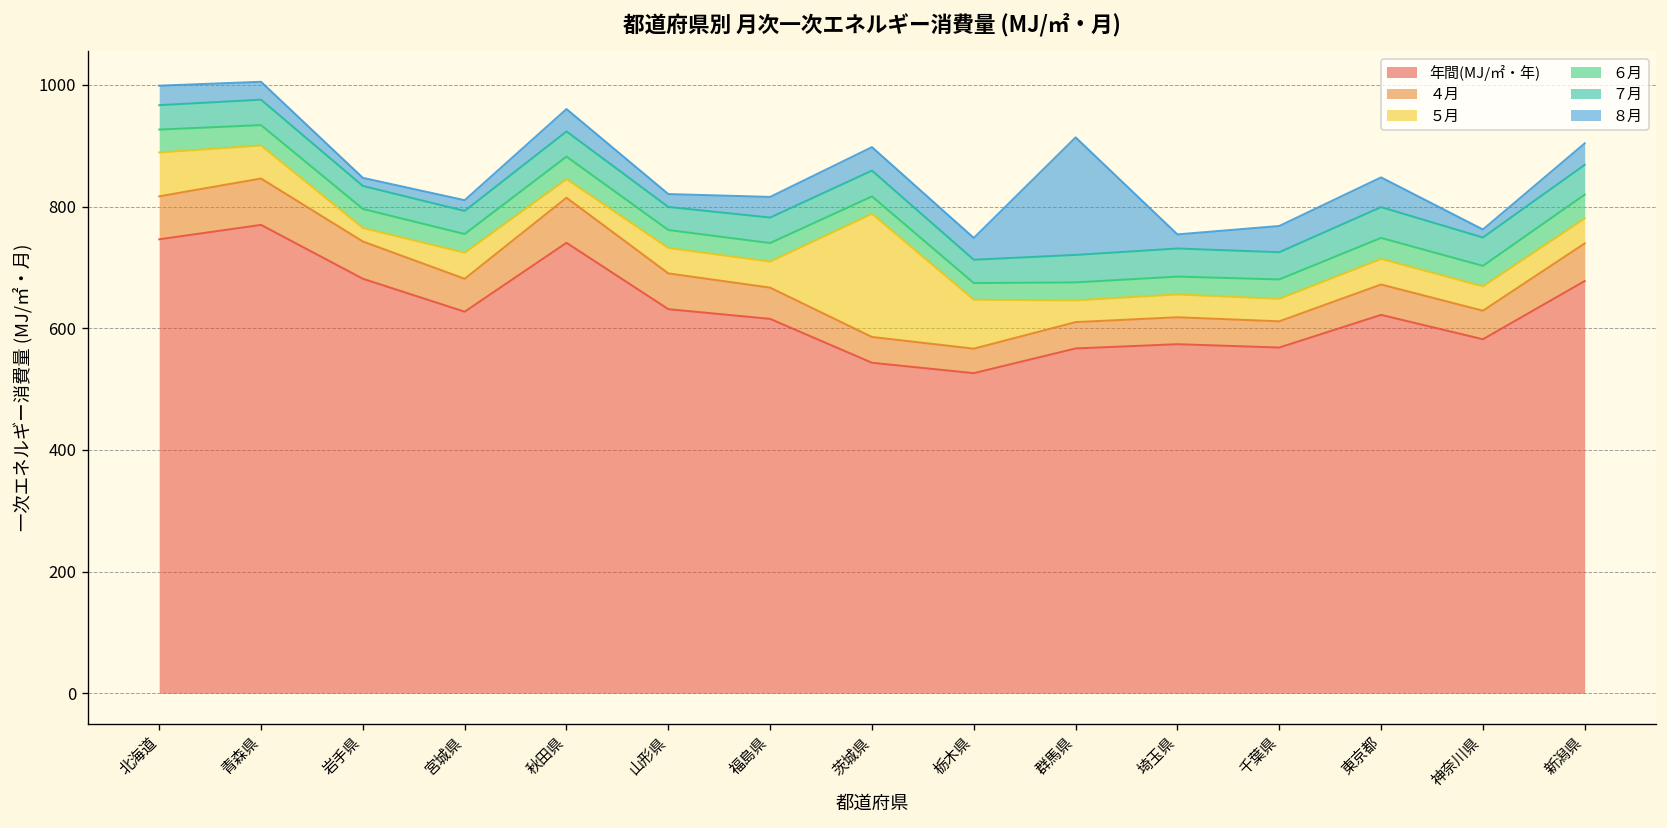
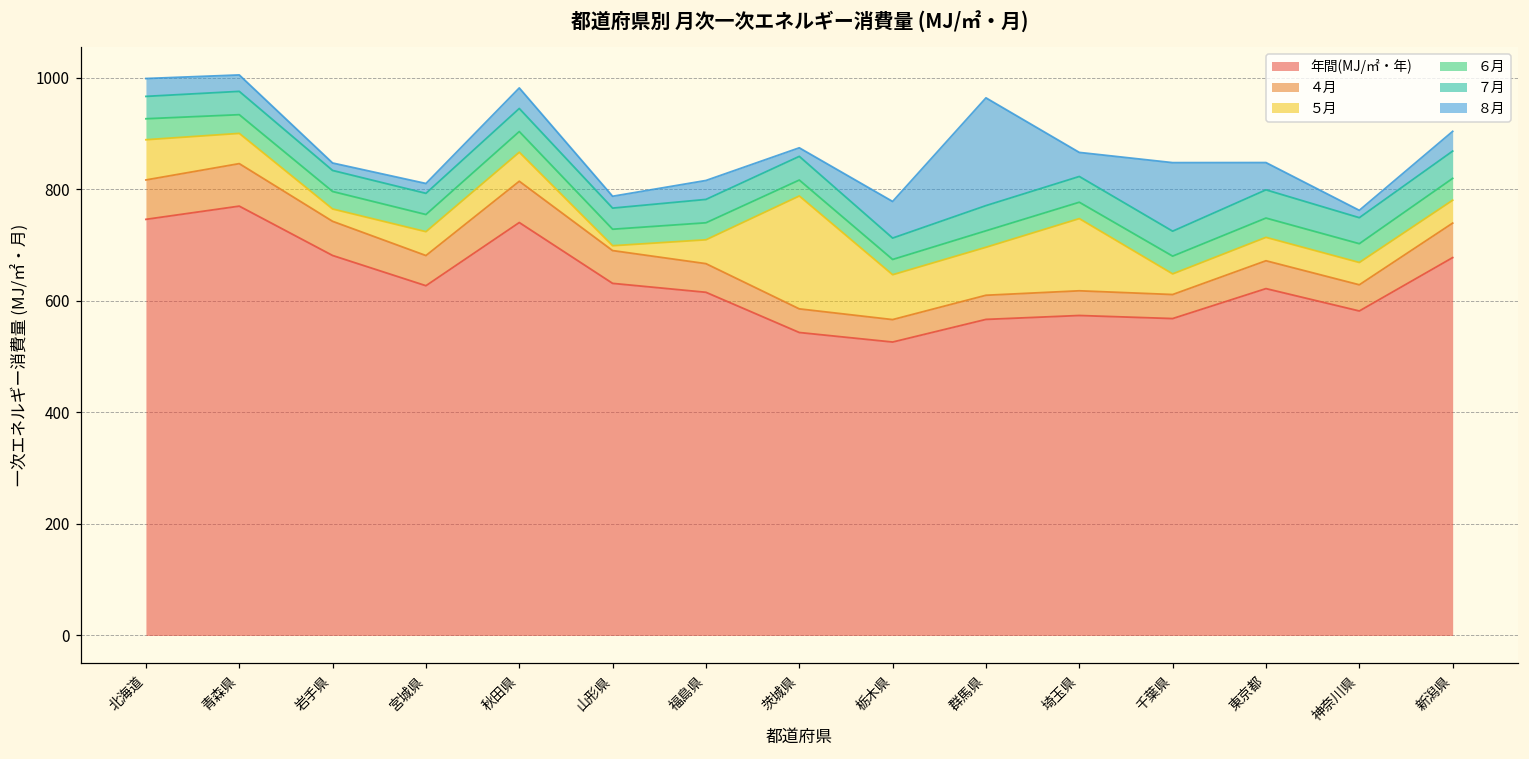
５月, 秋田県: 30 -> 50
５月, 山形県: 40 -> 10
８月, 茨城県: 40 -> 20
８月, 栃木県: 40 -> 70
５月, 群馬県: 40 -> 90
５月, 埼玉県: 40 -> 130
８月, 埼玉県: 20 -> 40
８月, 千葉県: 40 -> 120
